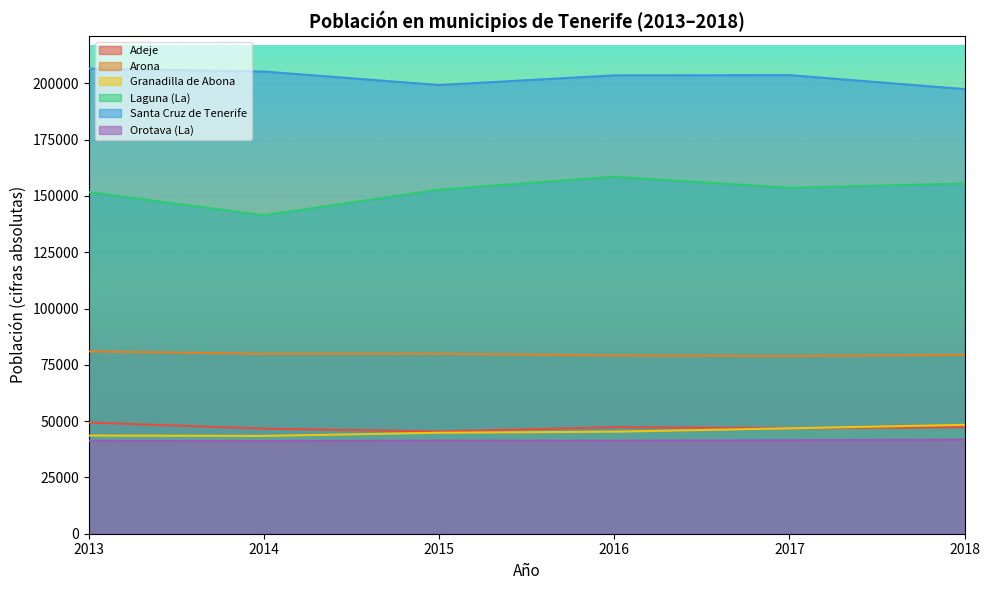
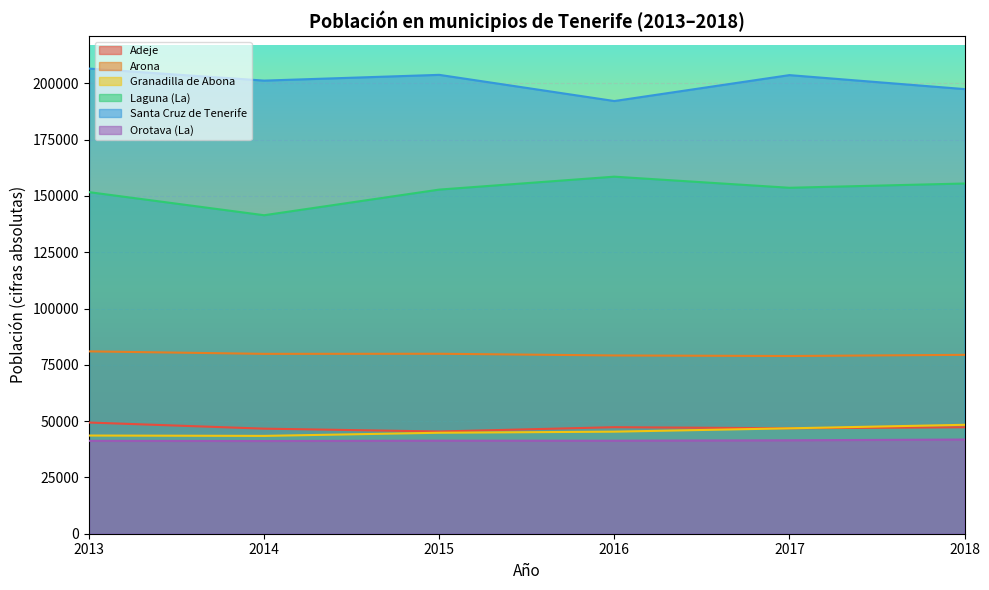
Santa Cruz de Tenerife, 2014: 205000 -> 201000
Santa Cruz de Tenerife, 2015: 199000 -> 204000
Santa Cruz de Tenerife, 2016: 204000 -> 192000
